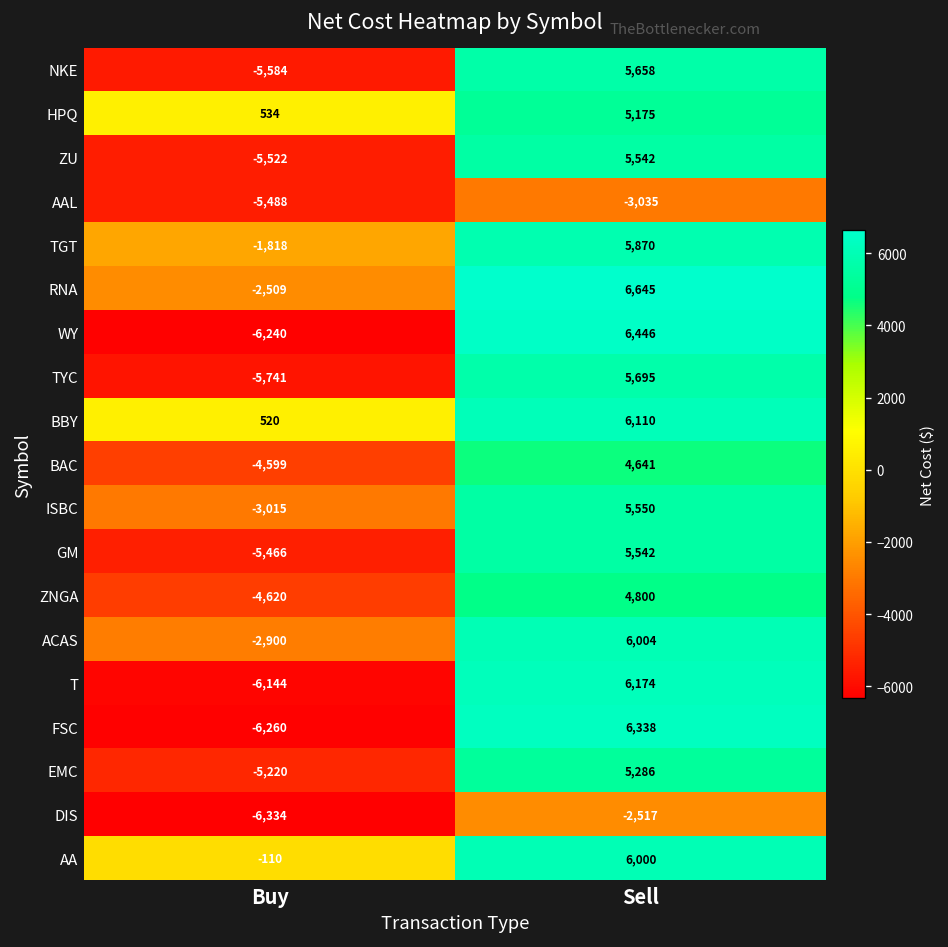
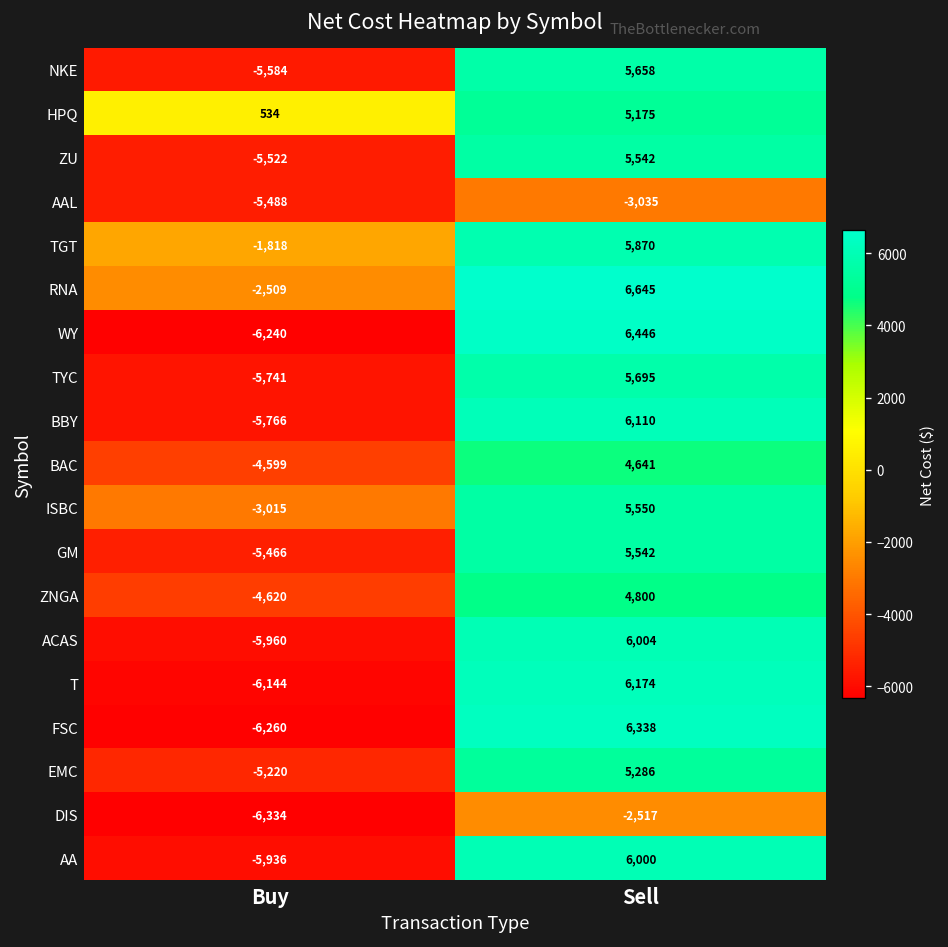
BBY, Buy: 520 -> -5,766
ACAS, Buy: -2,900 -> -5,960
AA, Buy: -110 -> -5,936
